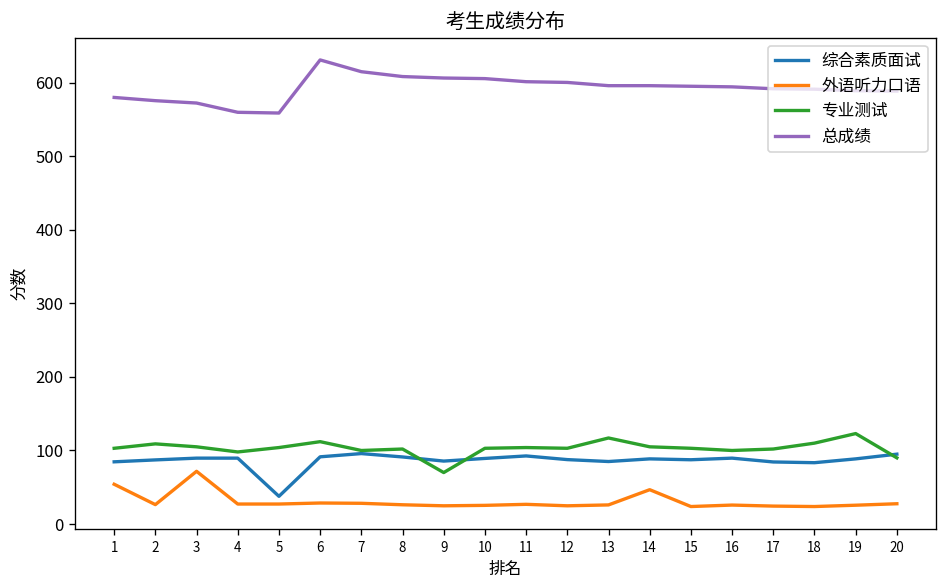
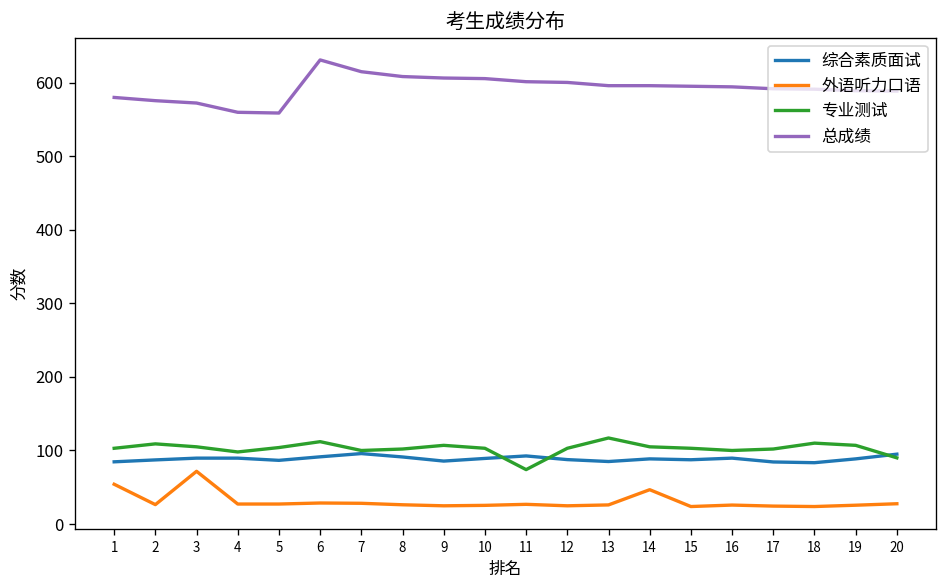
综合素质面试, 5: 40 -> 90
专业测试, 9: 70 -> 110
专业测试, 11: 100 -> 70
专业测试, 19: 120 -> 110
